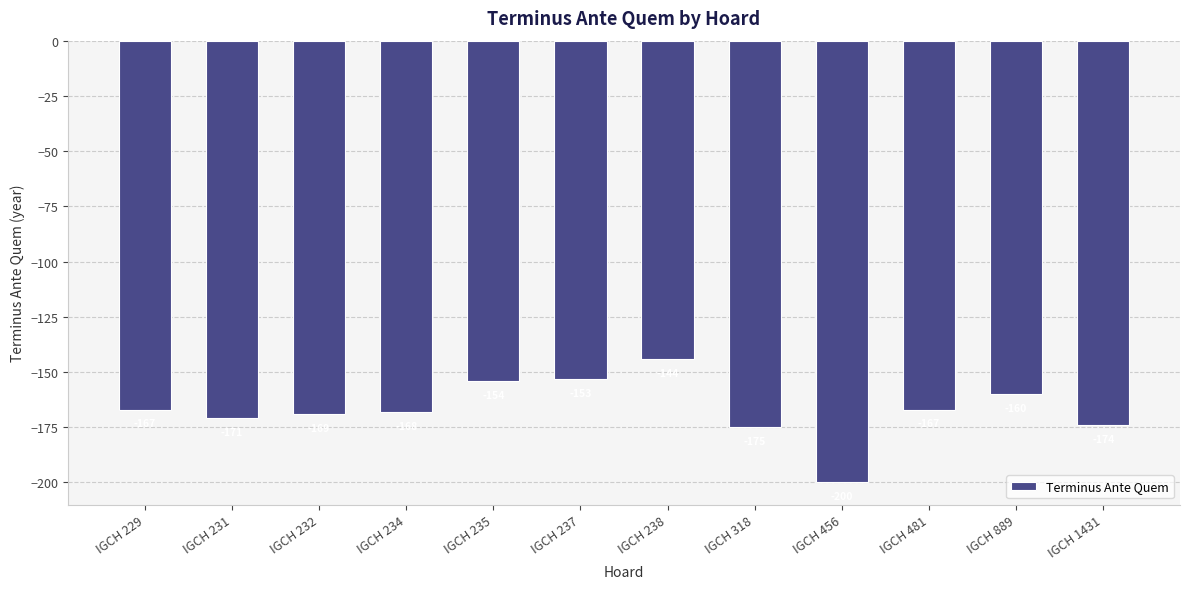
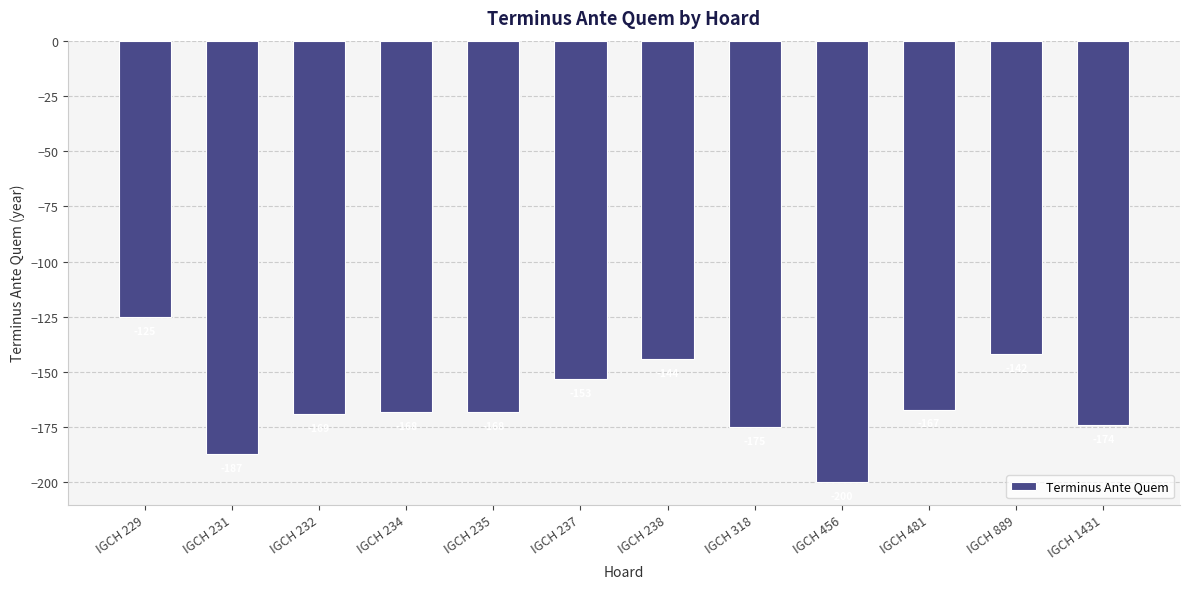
IGCH 229: -167 -> -125
IGCH 231: -171 -> -187
IGCH 235: -154 -> -168
IGCH 889: -160 -> -142
